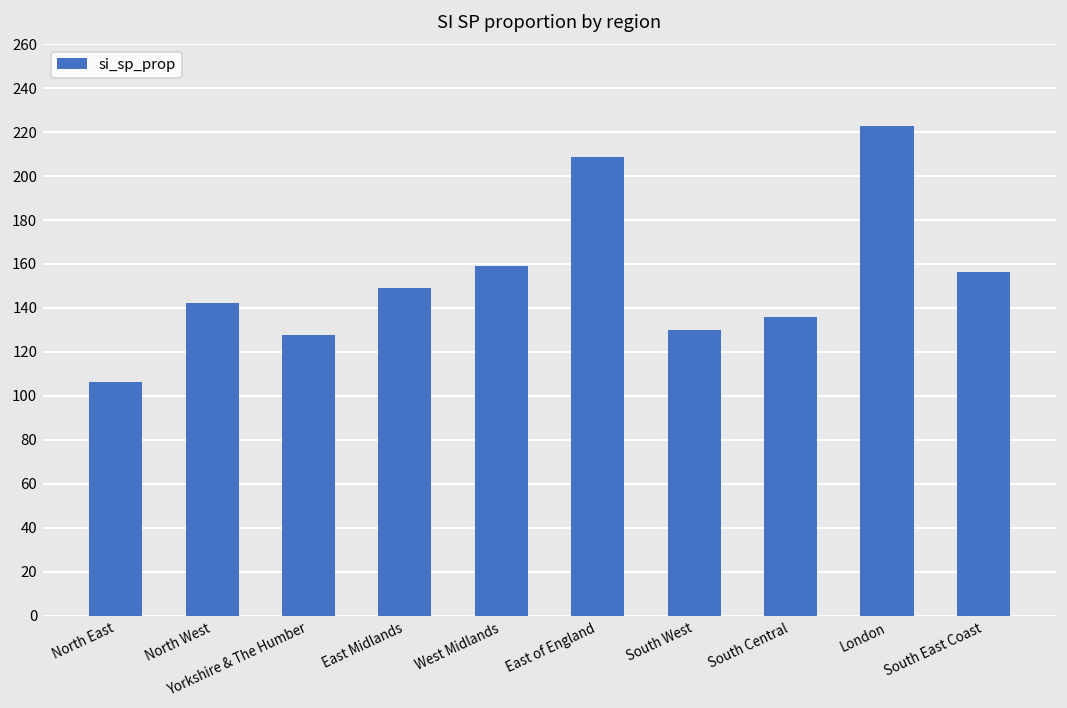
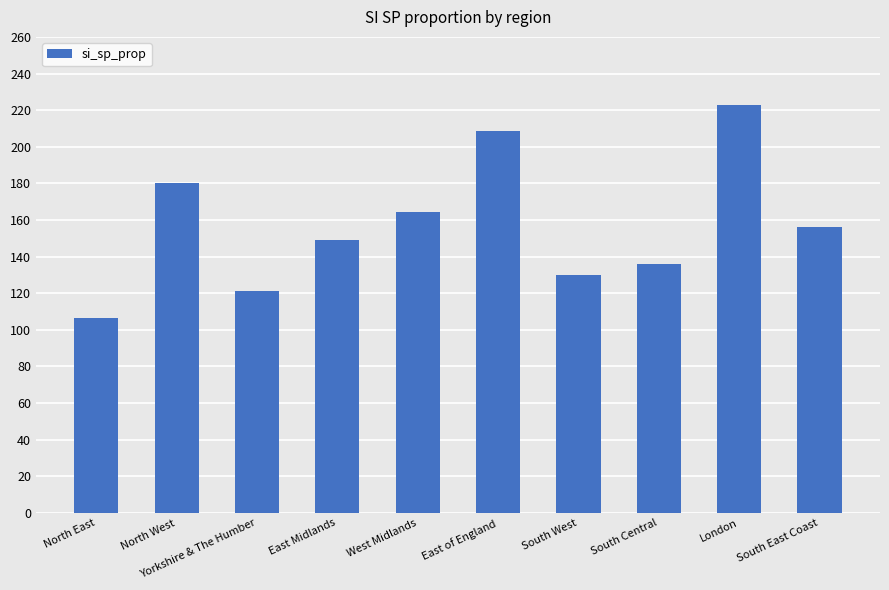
North West: 142 -> 180
Yorkshire & The Humber: 128 -> 121
West Midlands: 159 -> 164
